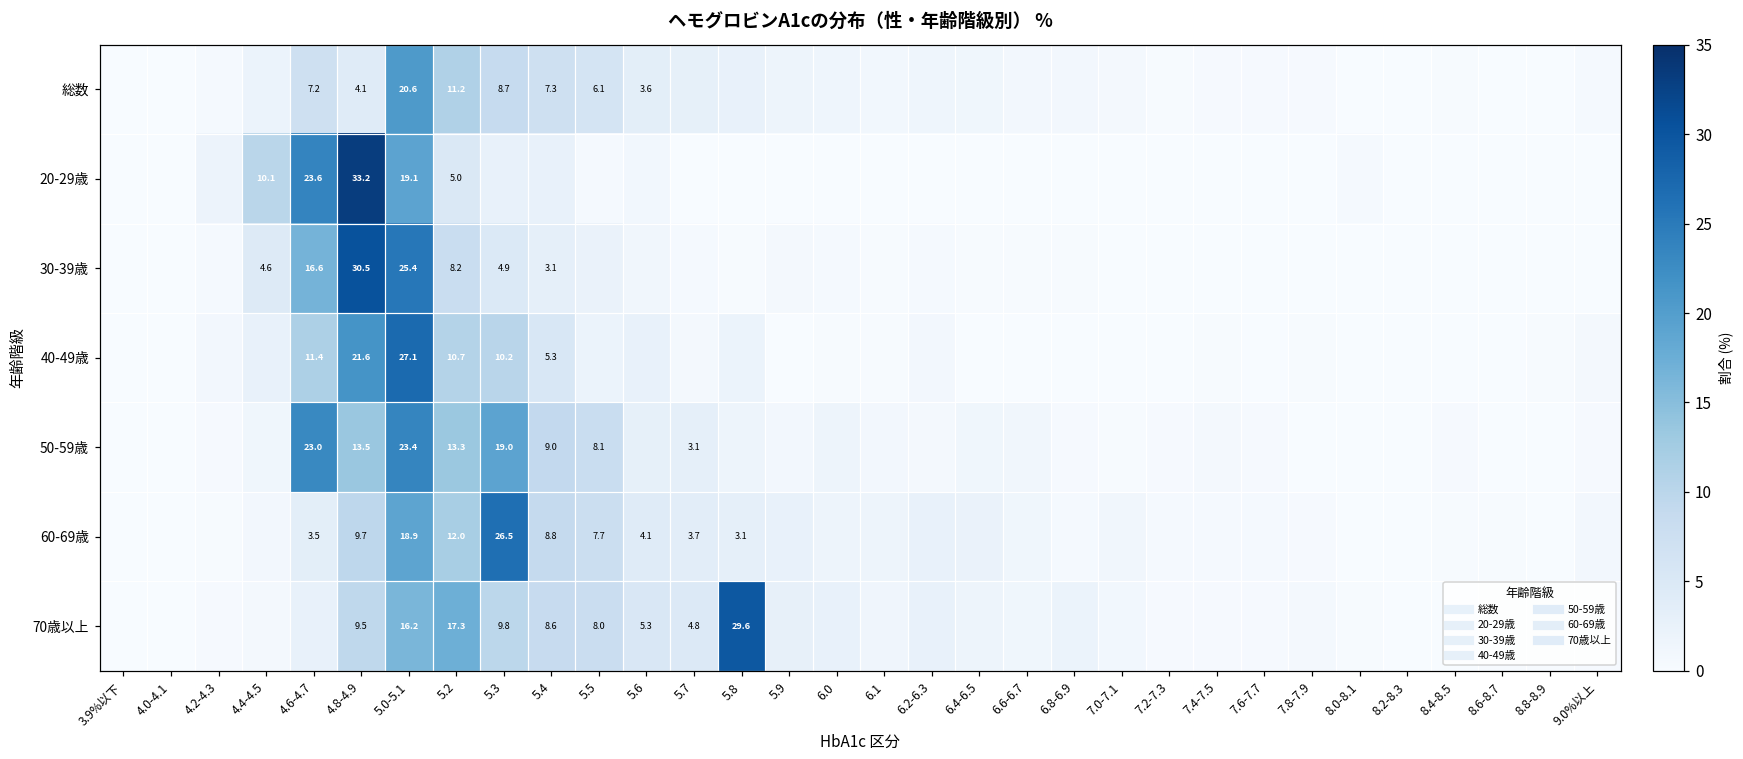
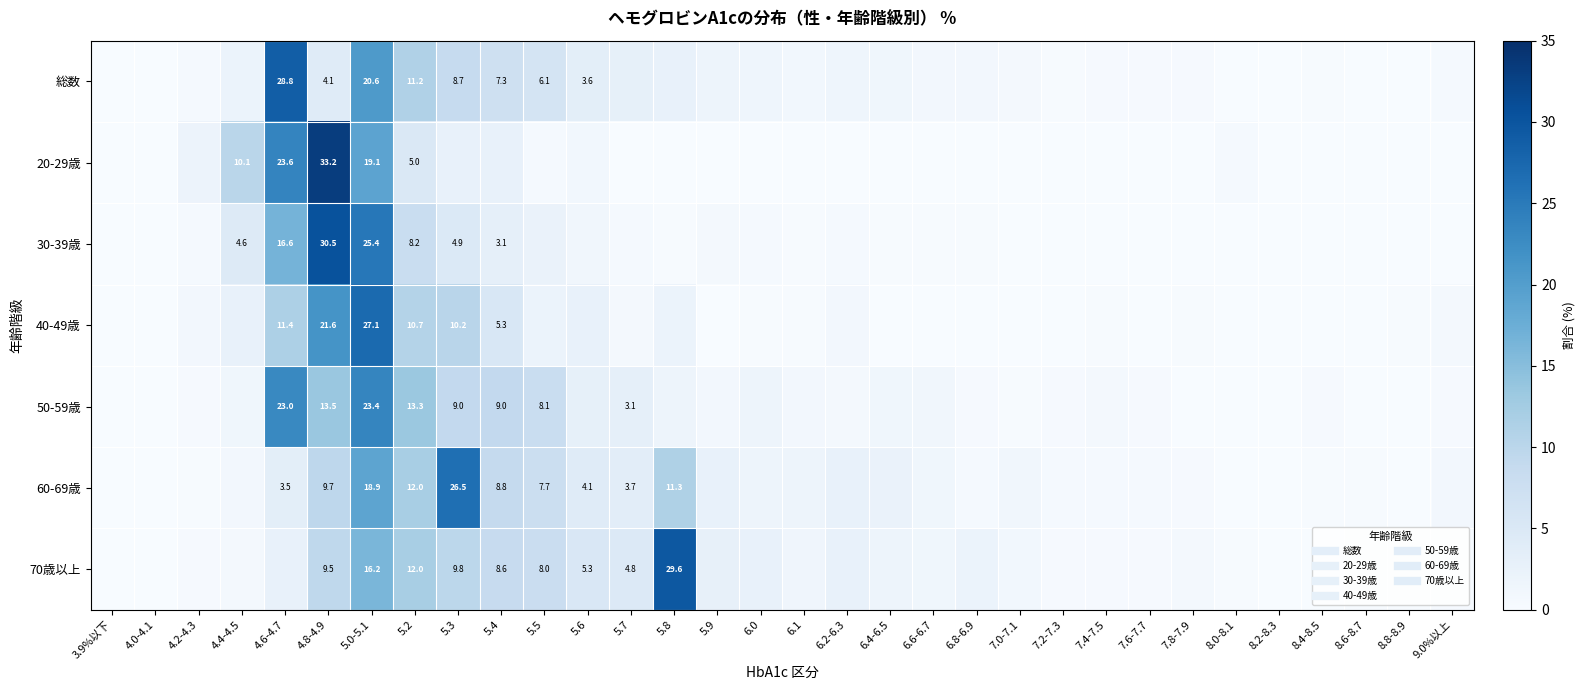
総数, 4.6-4.7: 7.2 -> 28.8
50-59歳, 5.3: 19.0 -> 9.0
60-69歳, 5.8: 3.1 -> 11.3
70歳以上, 5.2: 17.3 -> 12.0
